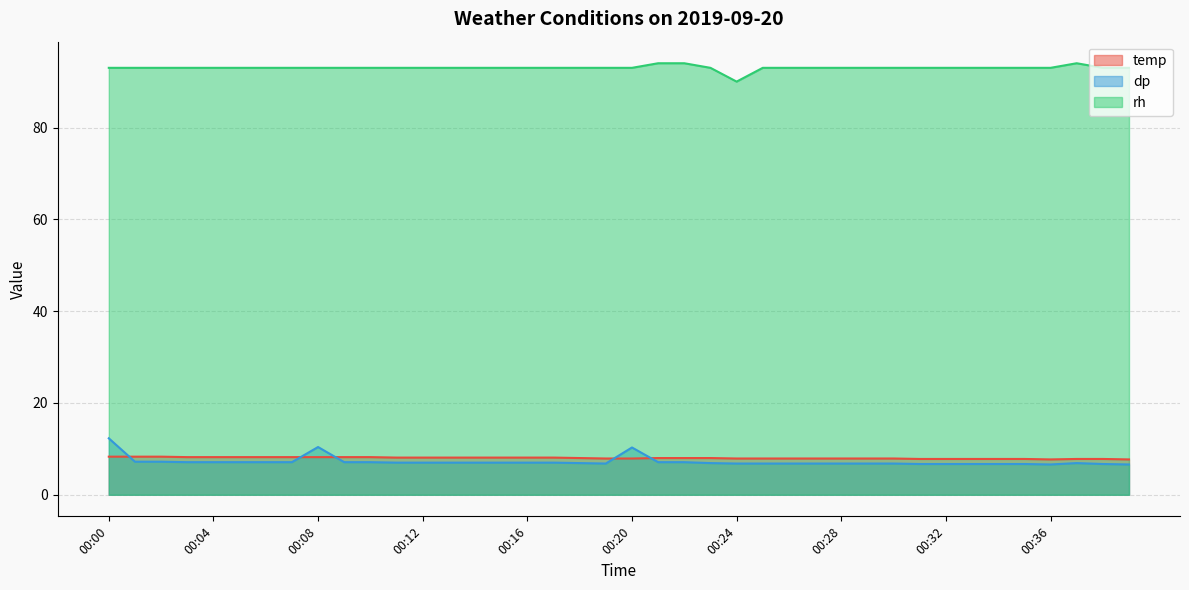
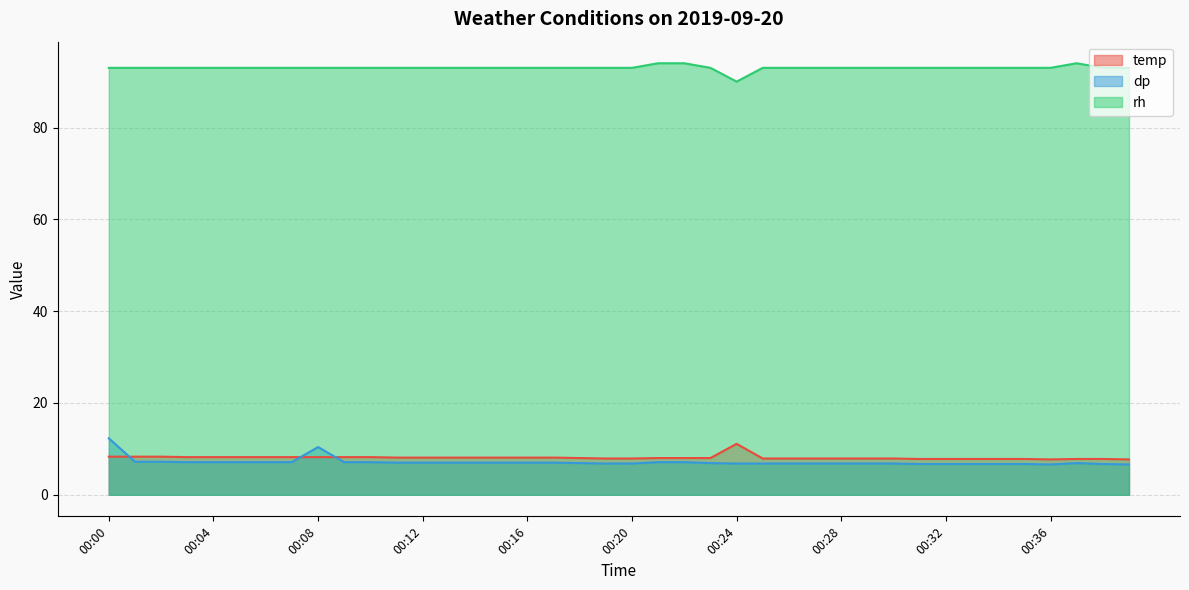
dp, 00:20: 10 -> 7
temp, 00:24: 8 -> 11
